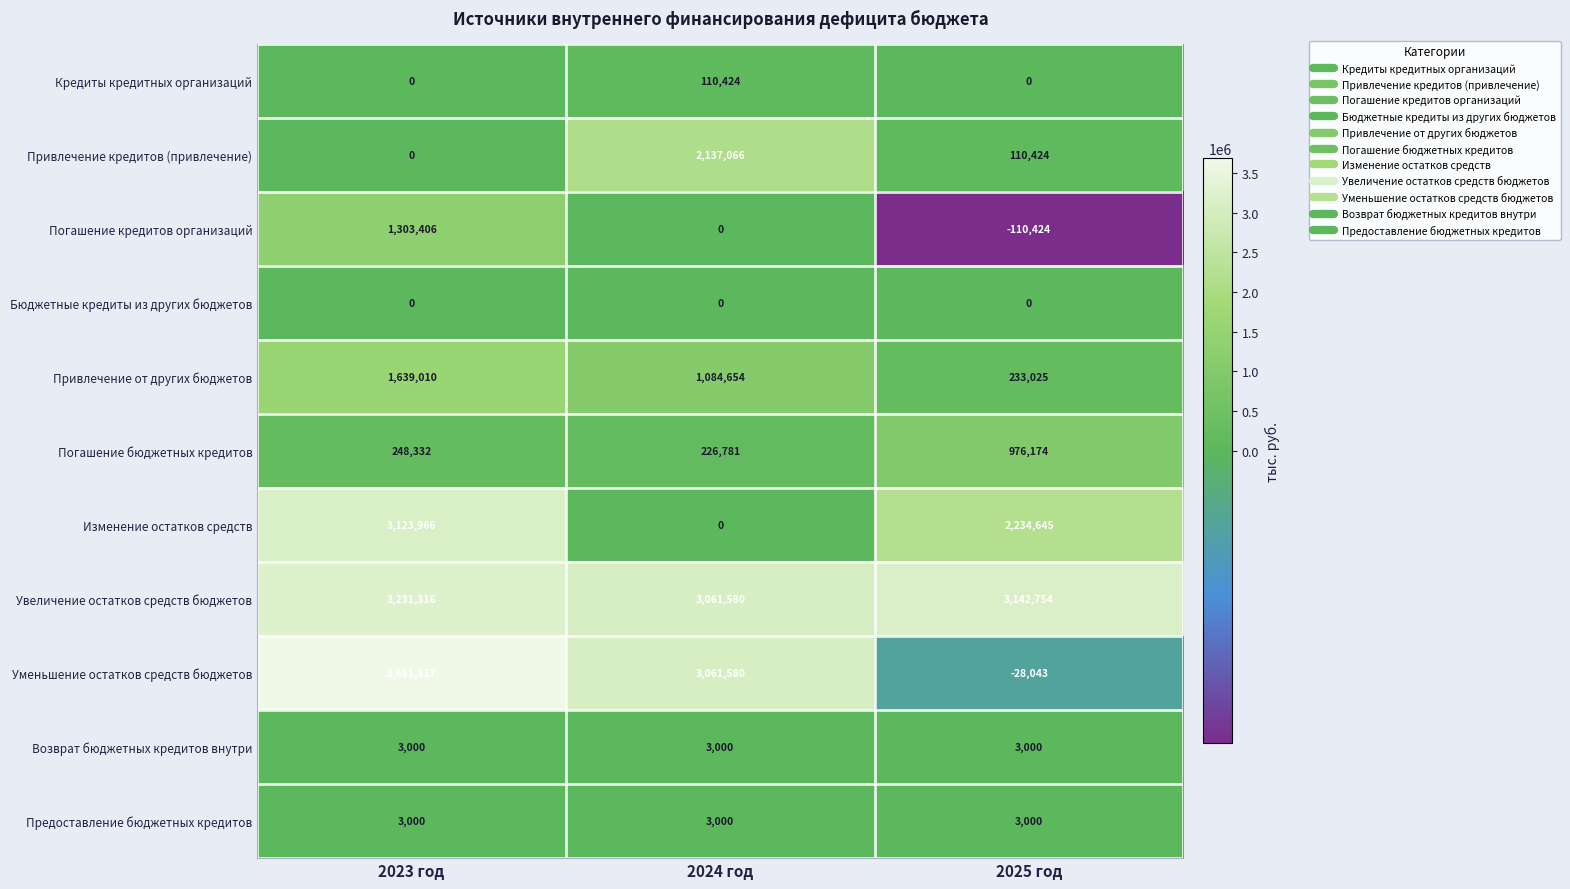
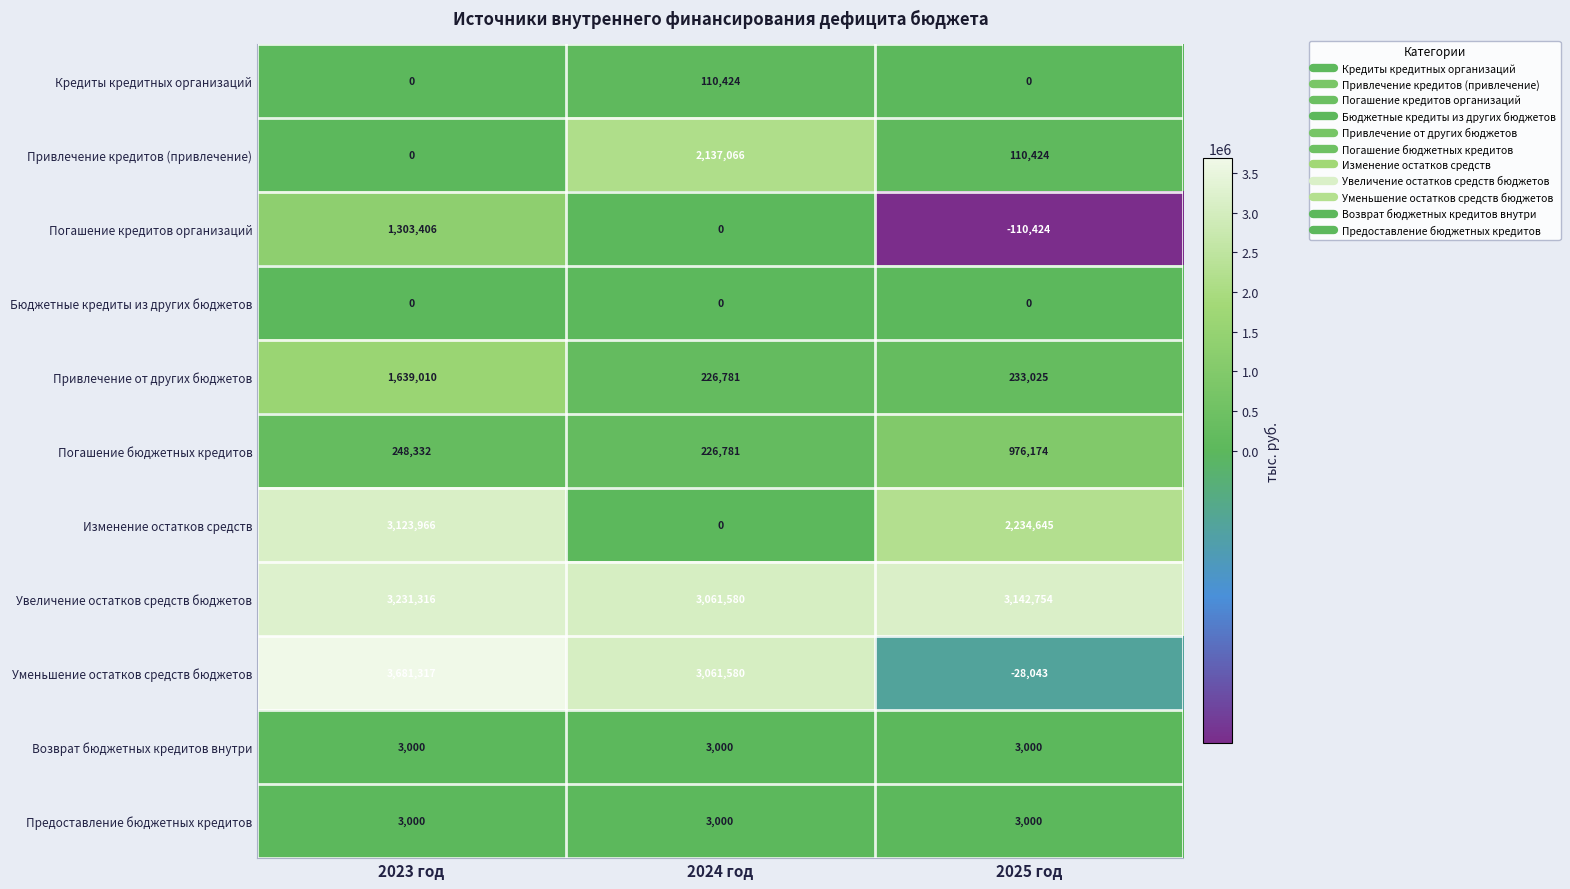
Привлечение от других бюджетов, 2024 год: 1,084,654 -> 226,781
